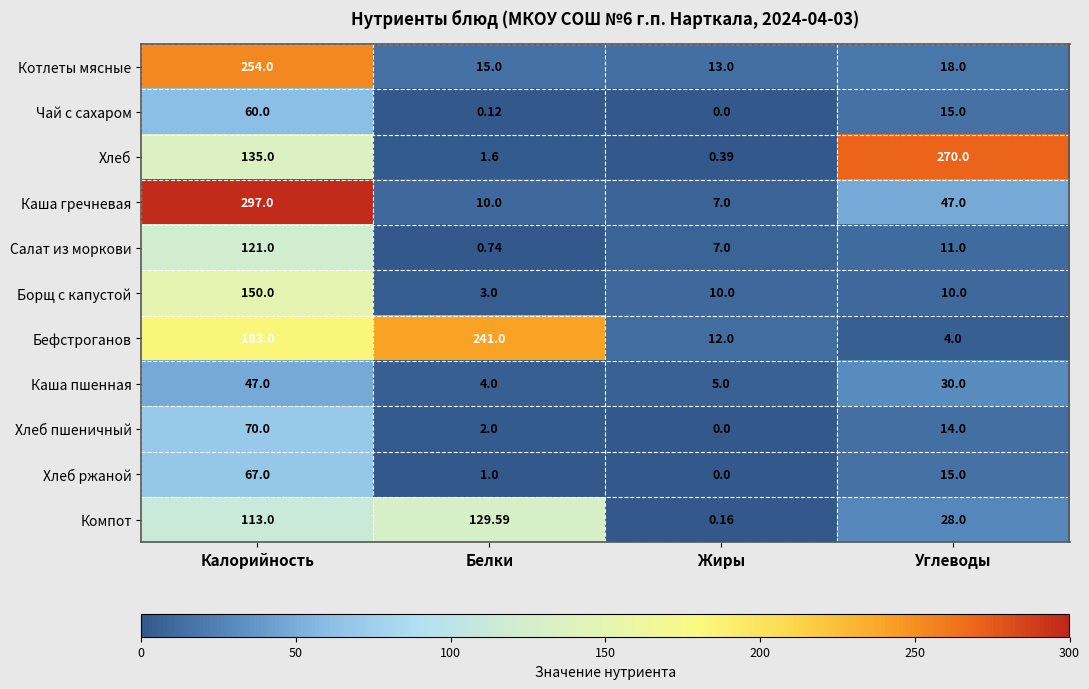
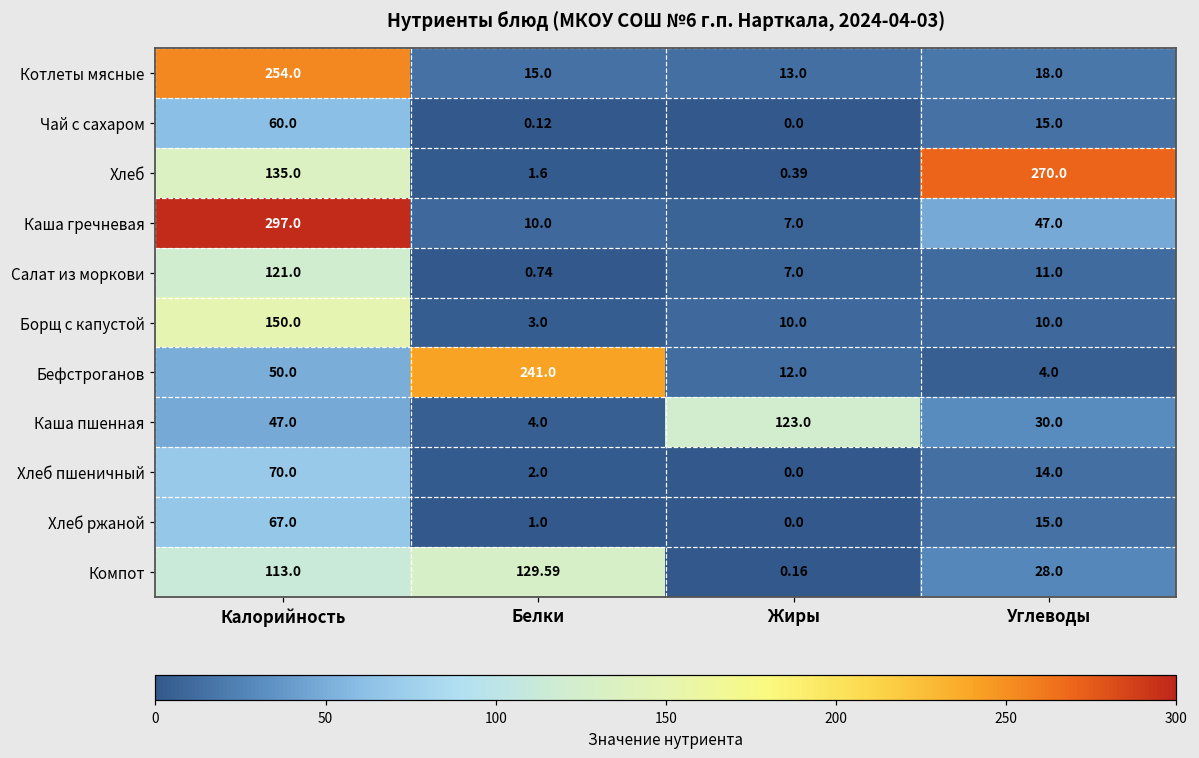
Бефстроганов, Калорийность: 183.0 -> 50.0
Каша пшенная, Жиры: 5.0 -> 123.0
